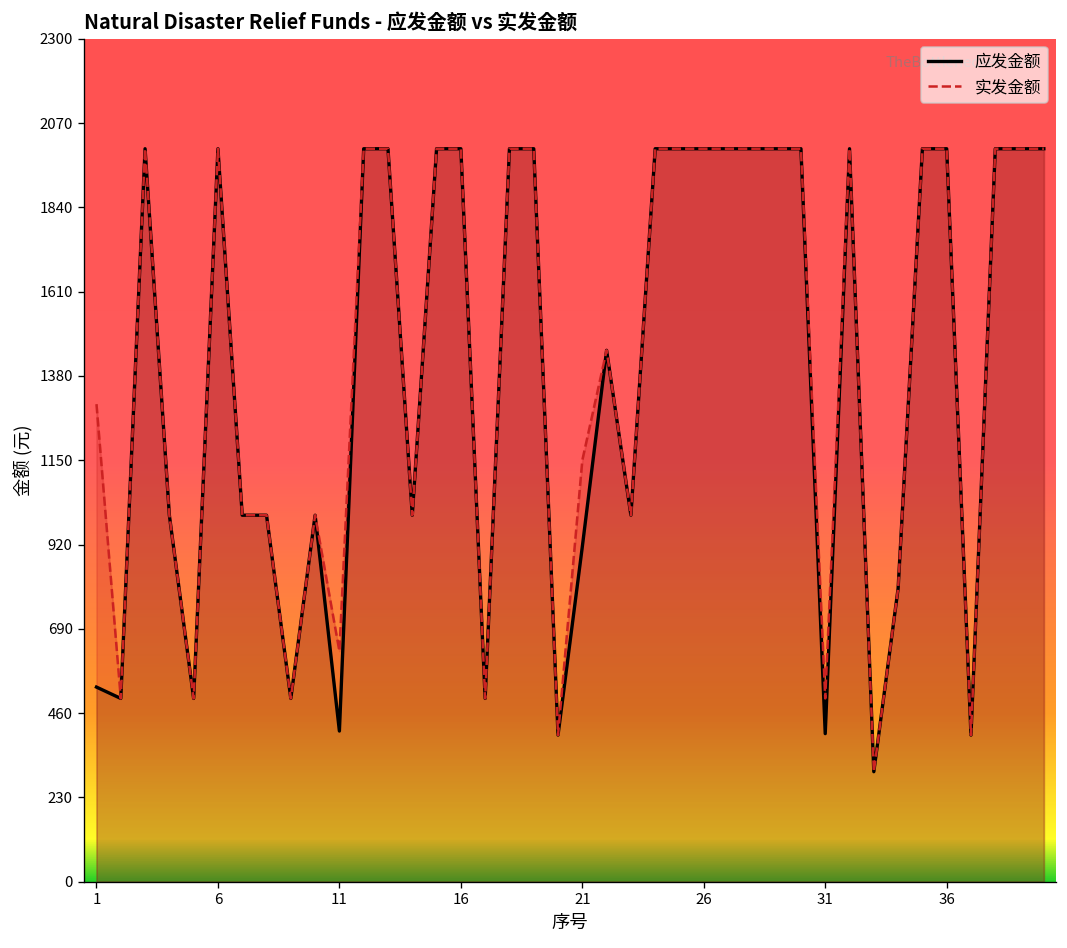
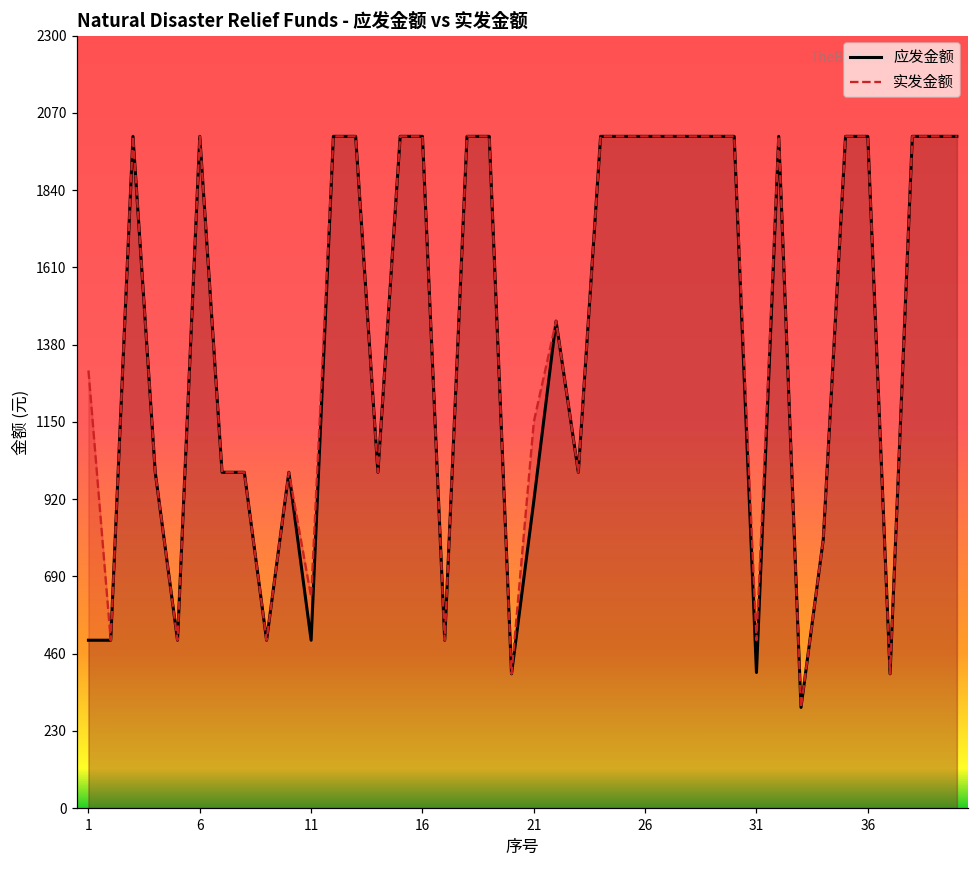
应发金额, 1: 530 -> 500
应发金额, 11: 410 -> 500
